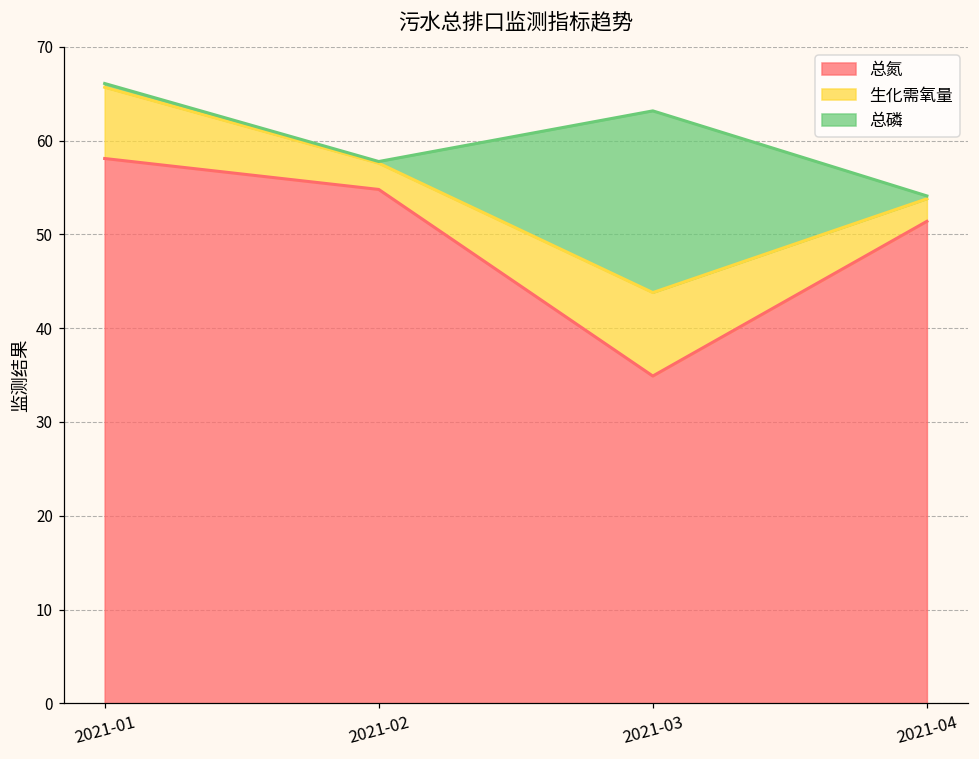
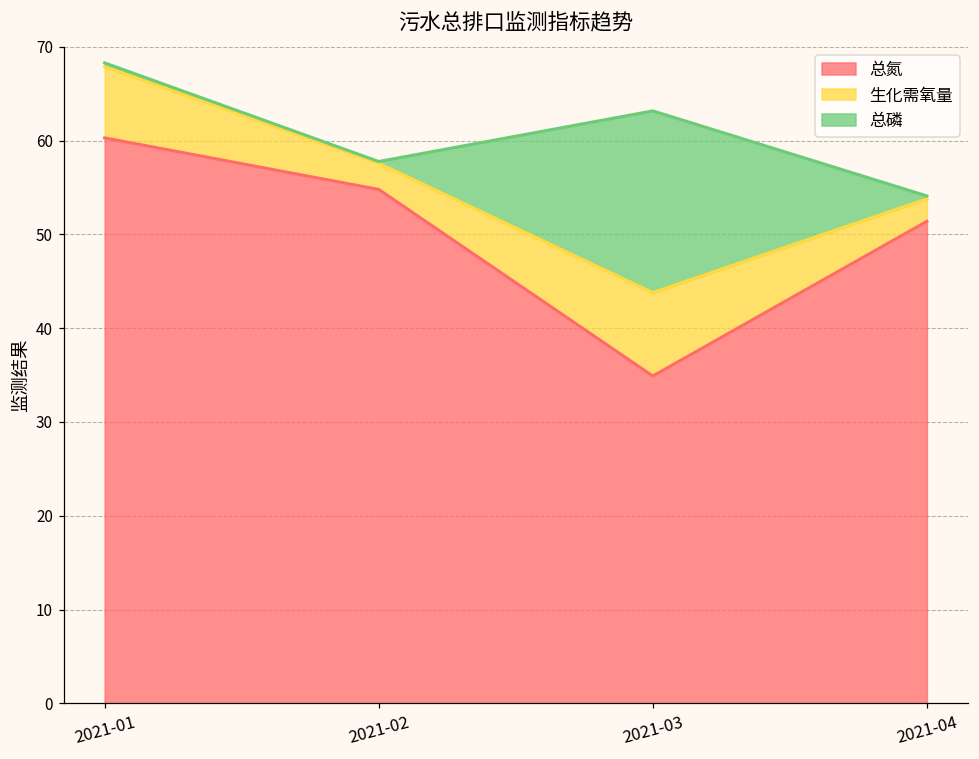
总氮, 2021-01: 58 -> 60
